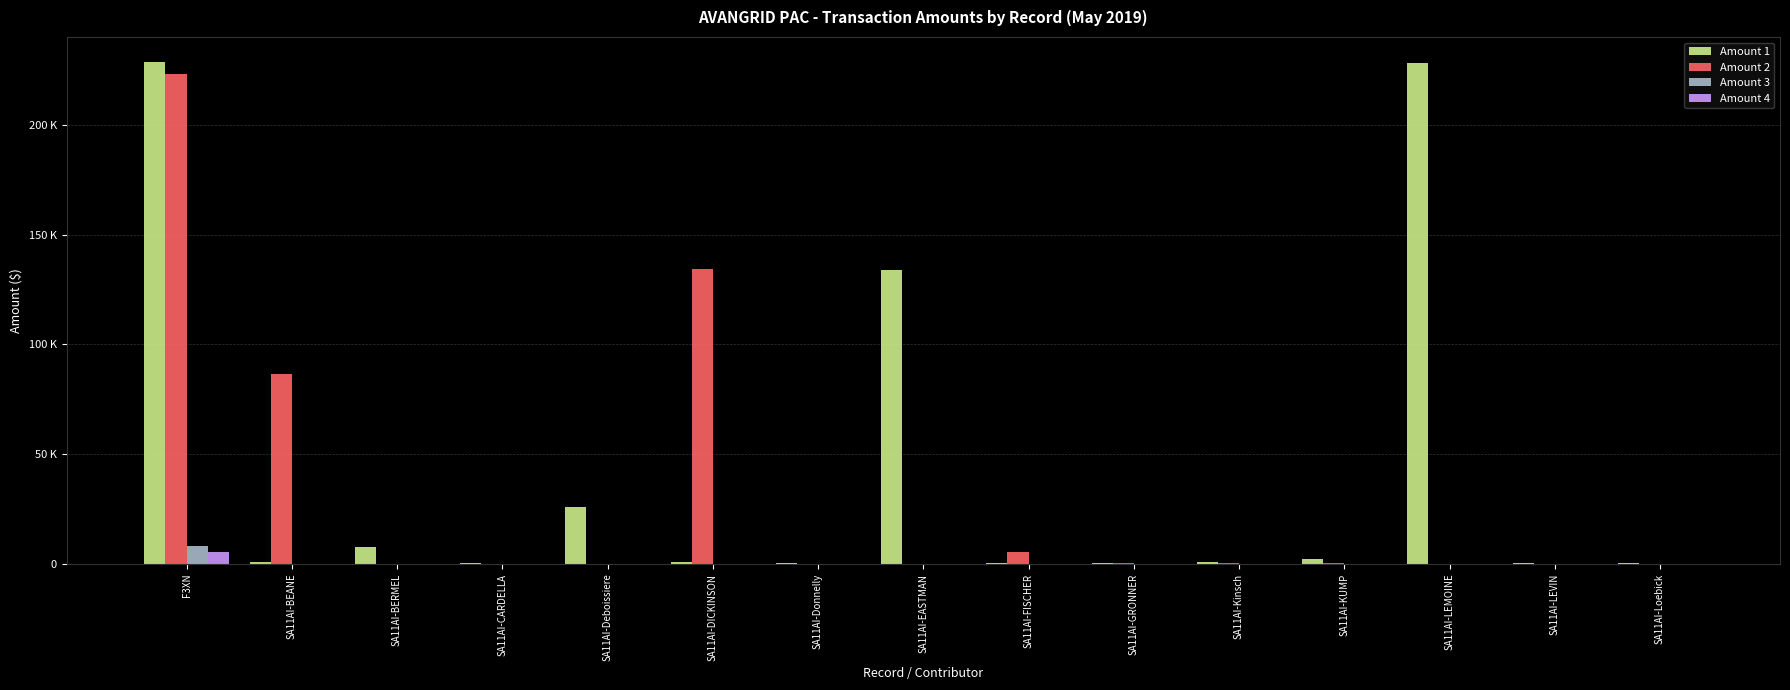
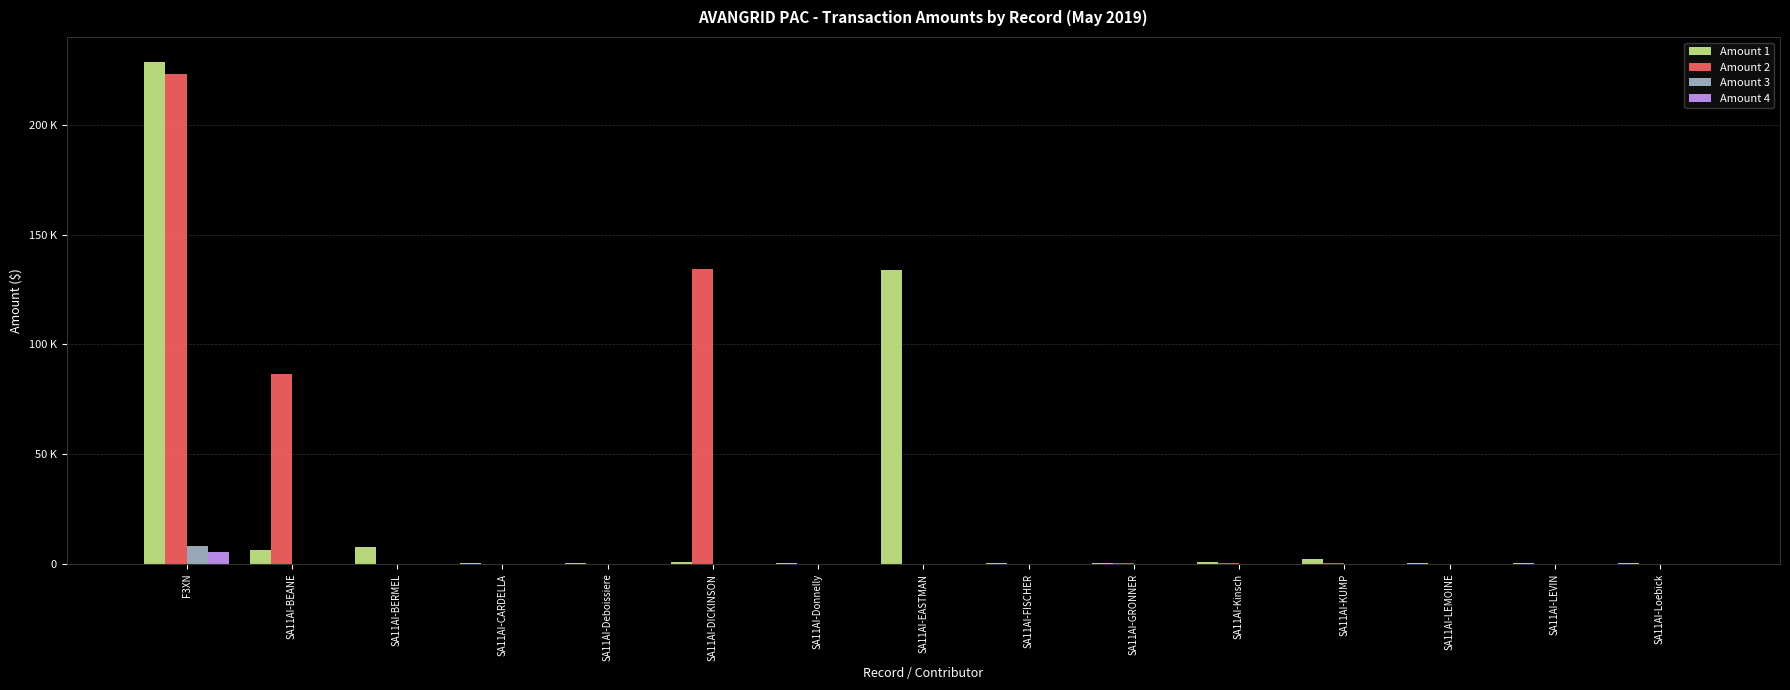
Amount 1, SA11AI-BEANE: 1000 -> 6000
Amount 1, SA11AI-Deboissiere: 26000 -> 0
Amount 2, SA11AI-FISCHER: 5000 -> 0
Amount 1, SA11AI-LEMOINE: 228000 -> 0
